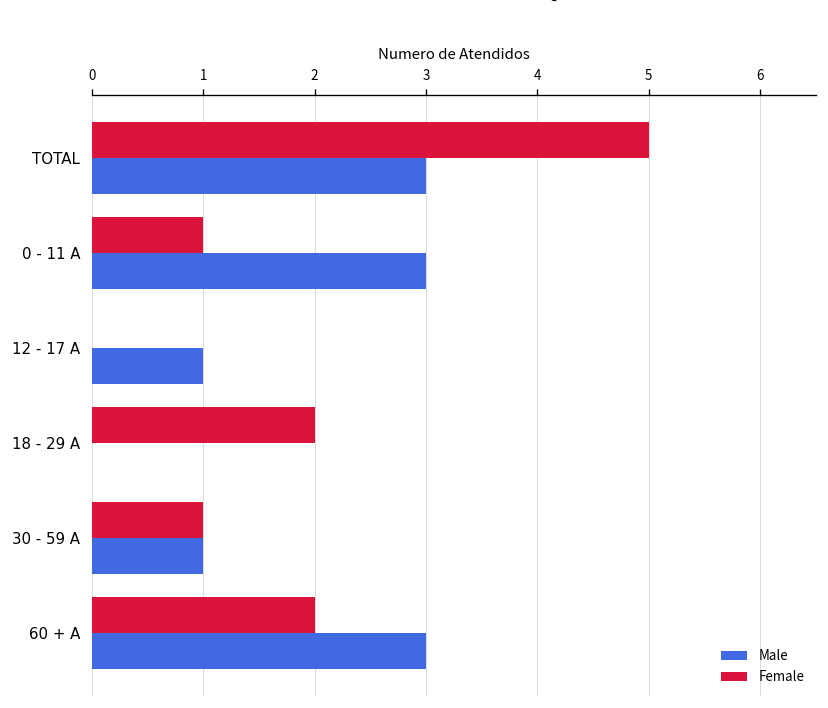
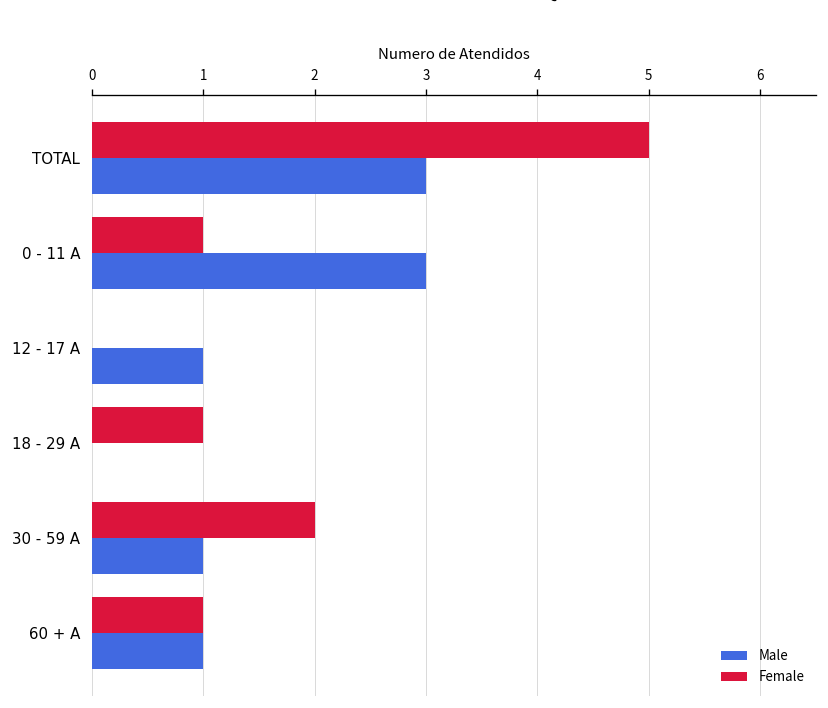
Female, 18 - 29 A: 2 -> 1
Female, 30 - 59 A: 1 -> 2
Female, 60 + A: 2 -> 1
Male, 60 + A: 3 -> 1
